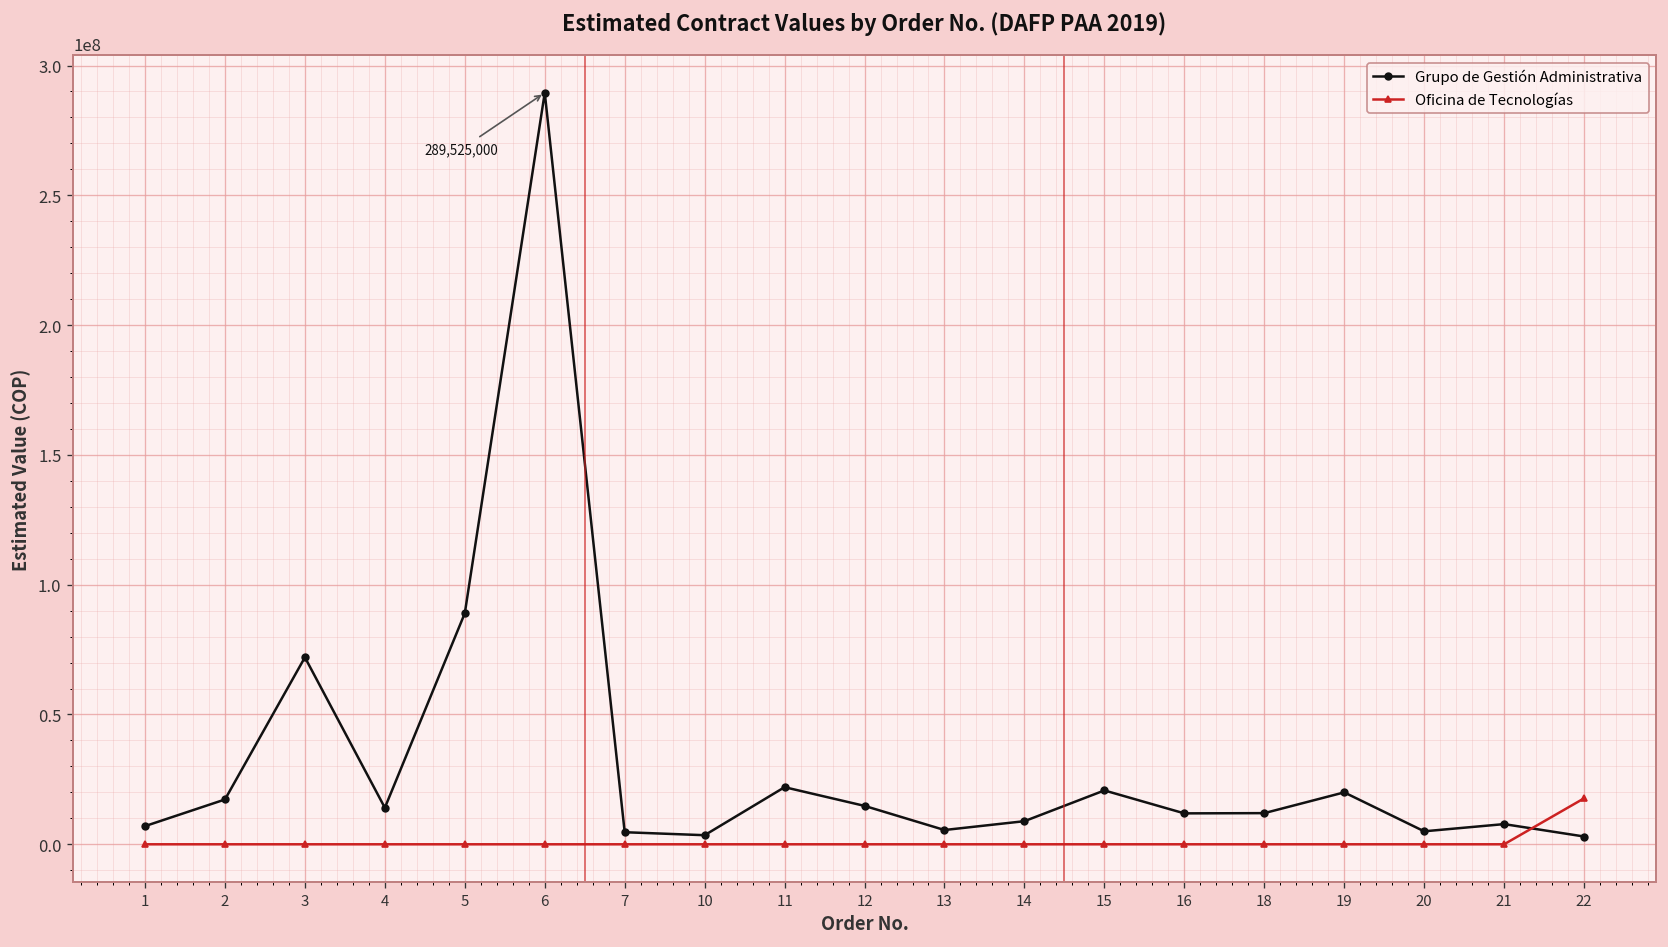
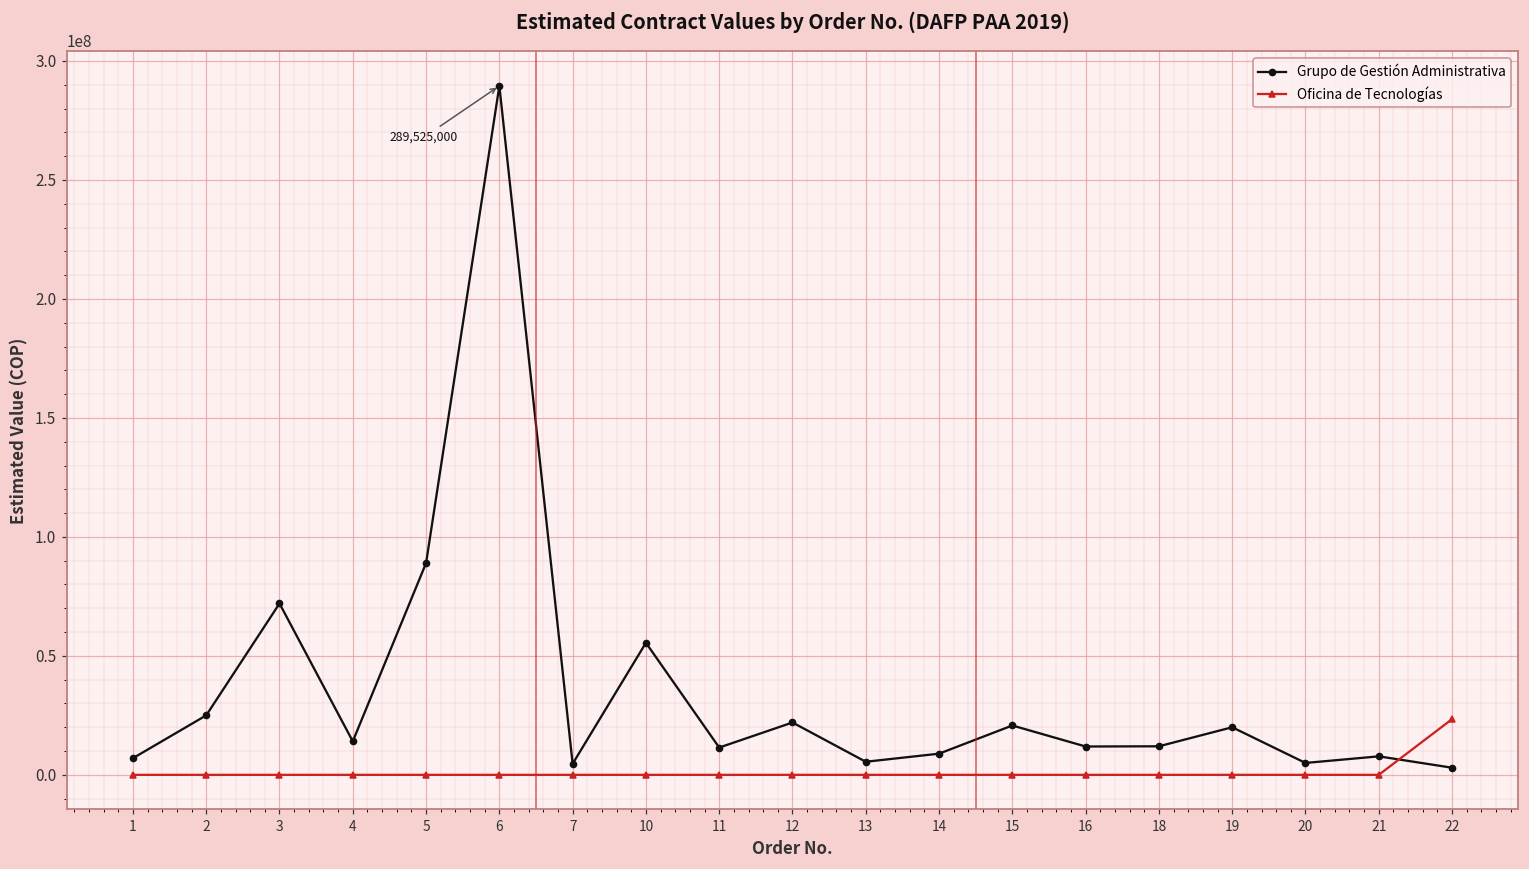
Grupo de Gestión Administrativa, 2: 17000000 -> 25000000
Grupo de Gestión Administrativa, 10: 4000000 -> 55000000
Grupo de Gestión Administrativa, 11: 22000000 -> 11000000
Grupo de Gestión Administrativa, 12: 15000000 -> 22000000
Oficina de Tecnologías, 22: 18000000 -> 23000000
